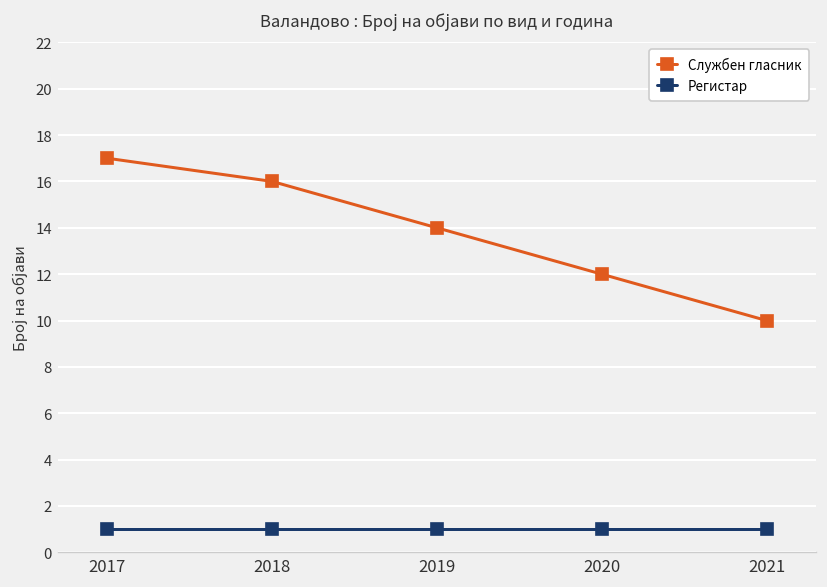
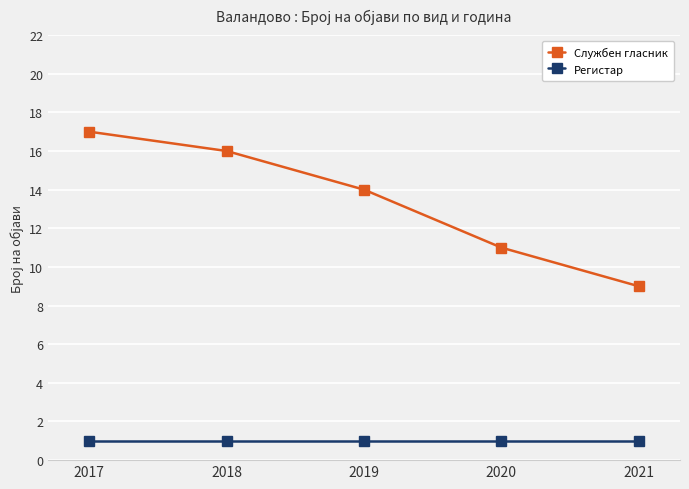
Службен гласник, 2020: 12 -> 11
Службен гласник, 2021: 10 -> 9
